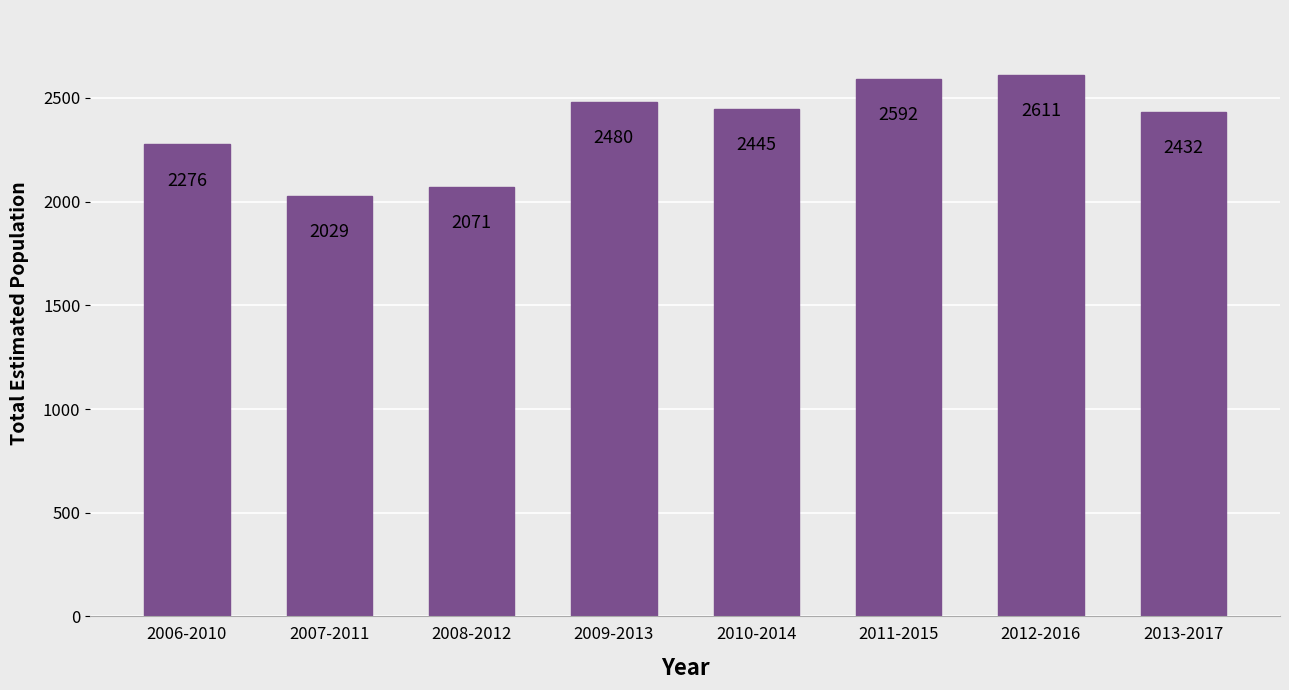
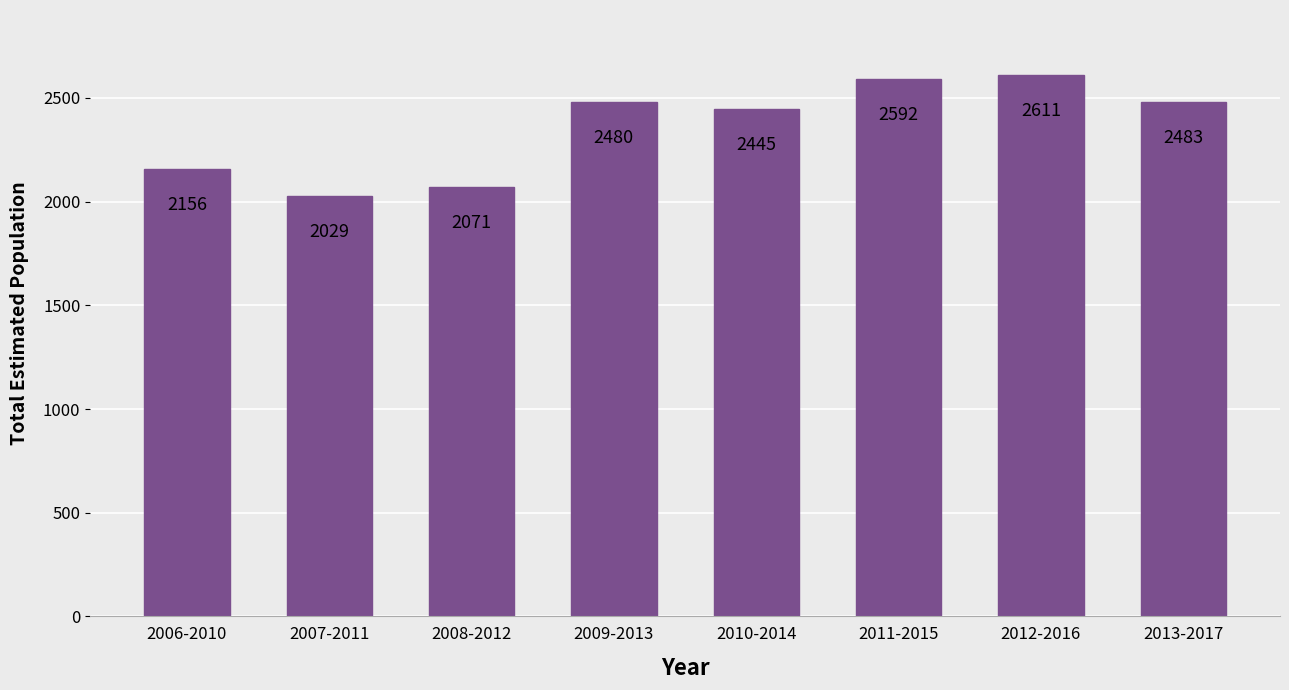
2006-2010: 2276 -> 2156
2013-2017: 2432 -> 2483
